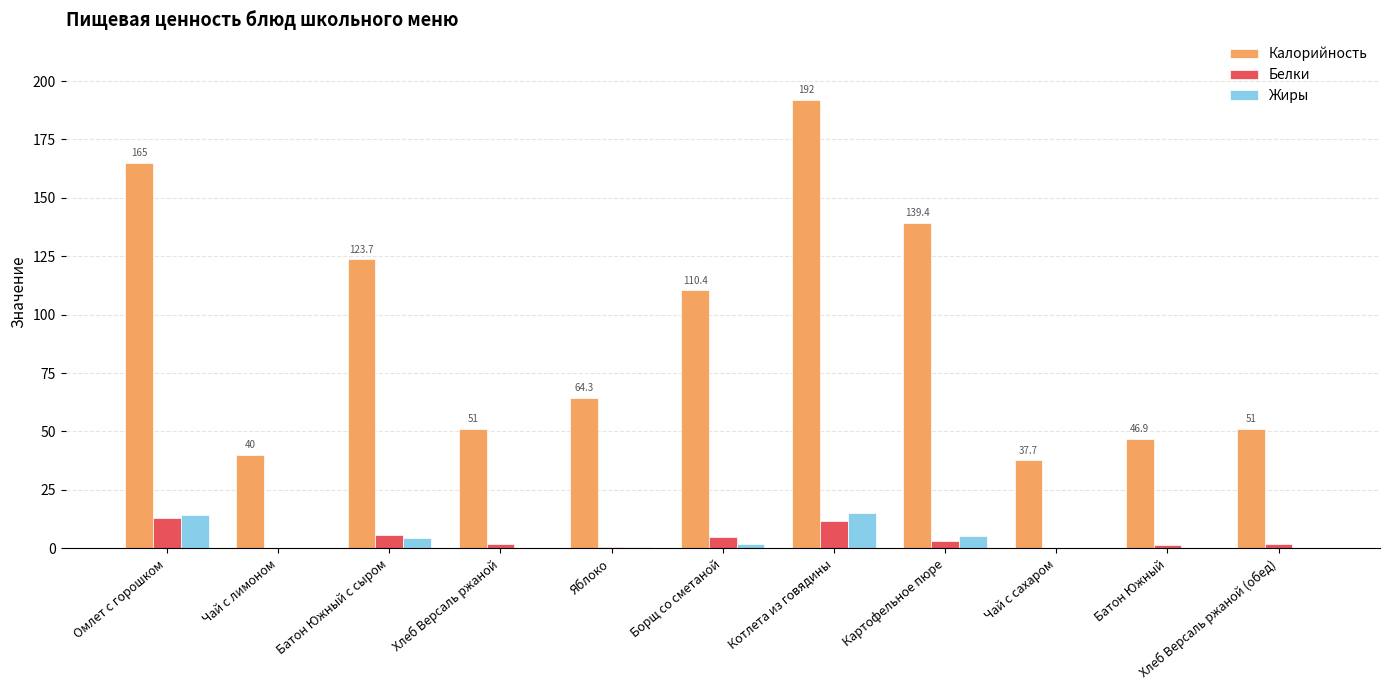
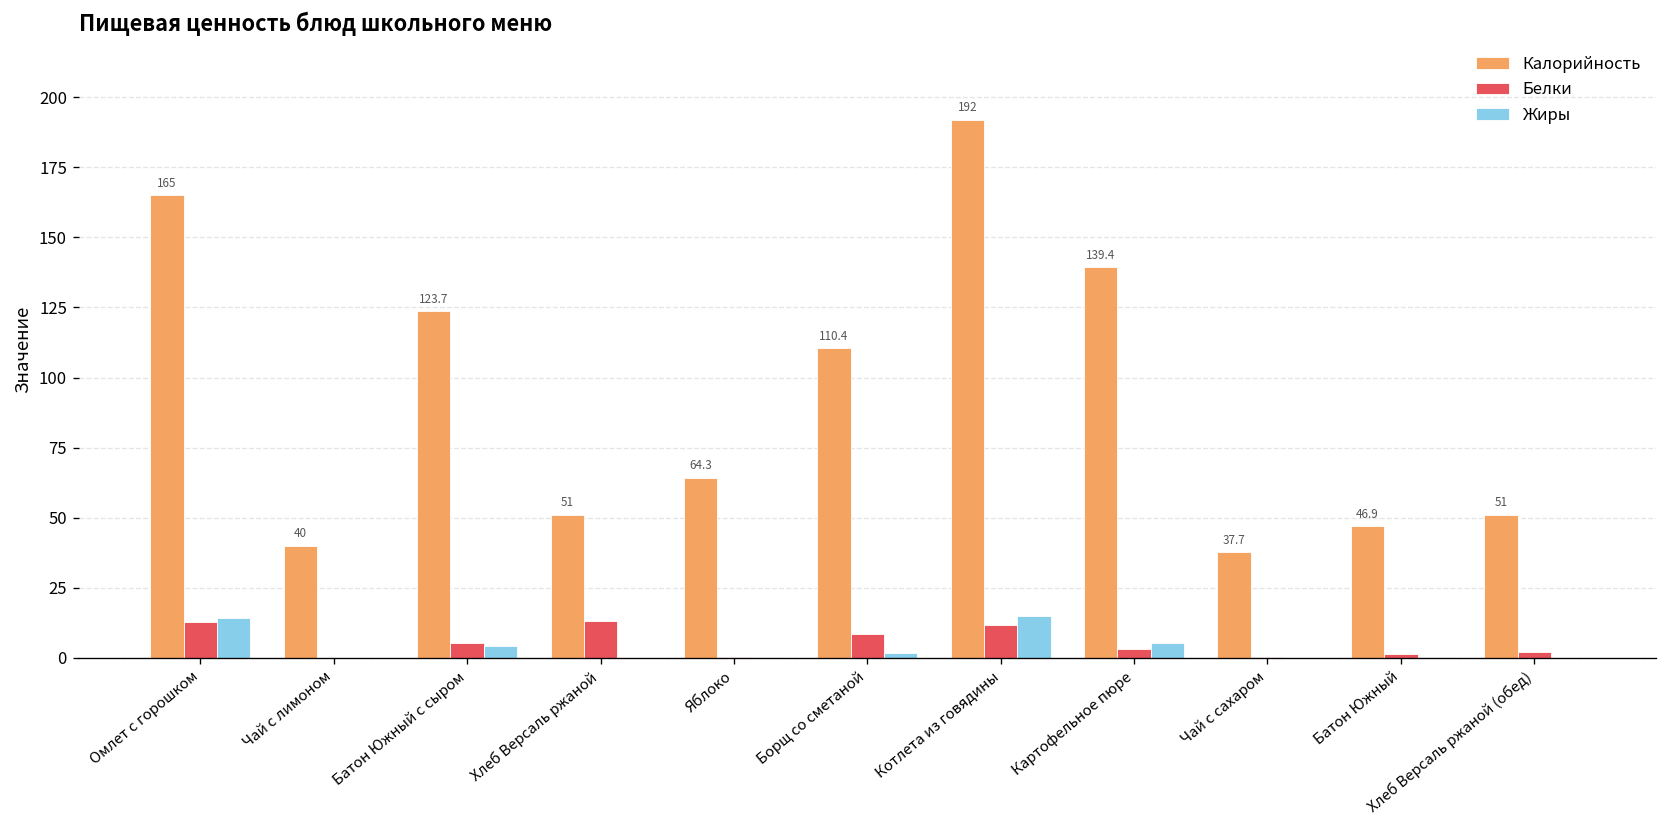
Белки, Хлеб Версаль ржаной: 2 -> 13
Белки, Борщ со сметаной: 5 -> 8
